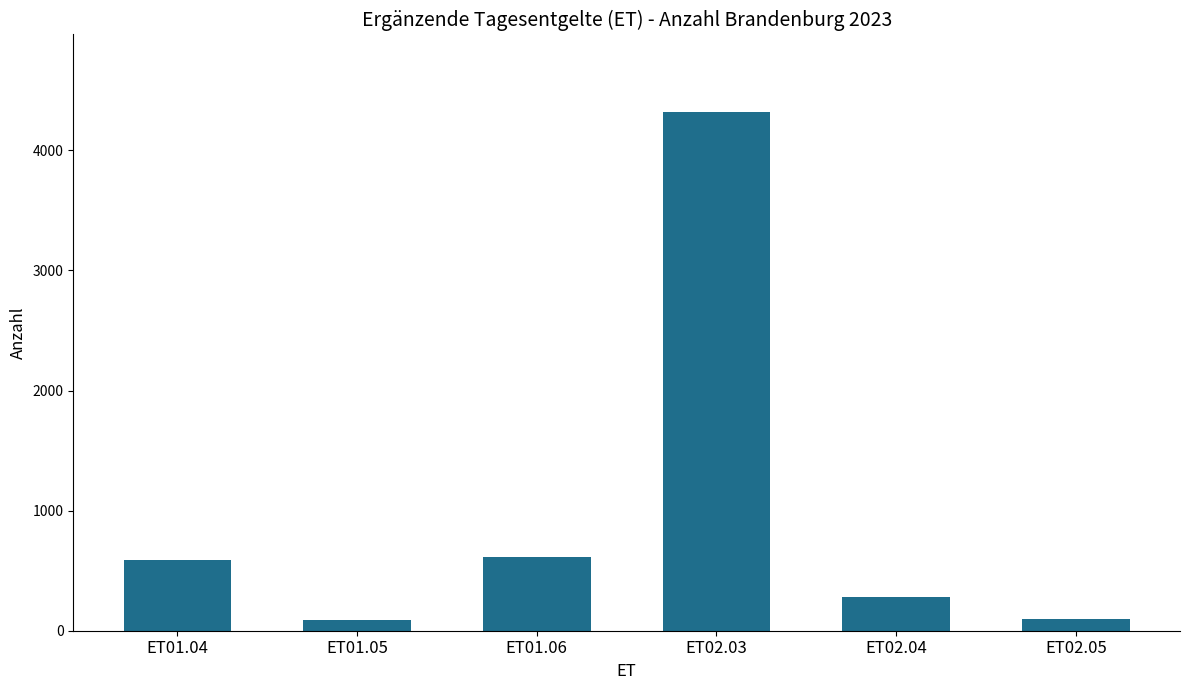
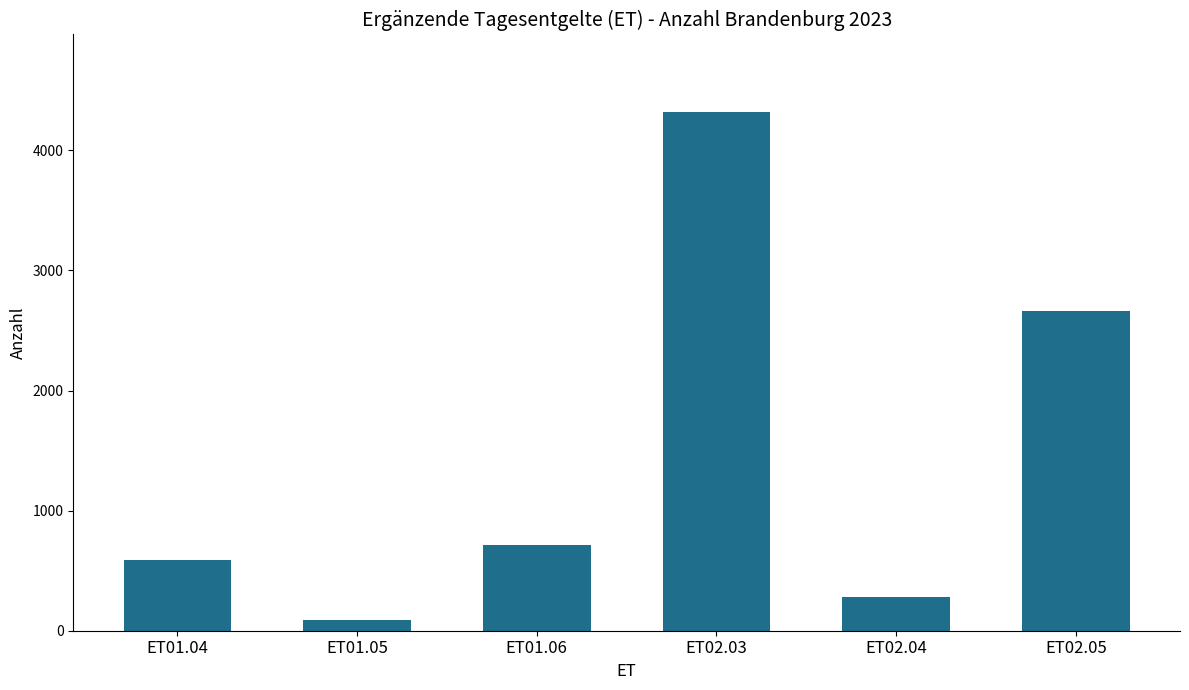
ET01.06: 610 -> 710
ET02.05: 100 -> 2660
